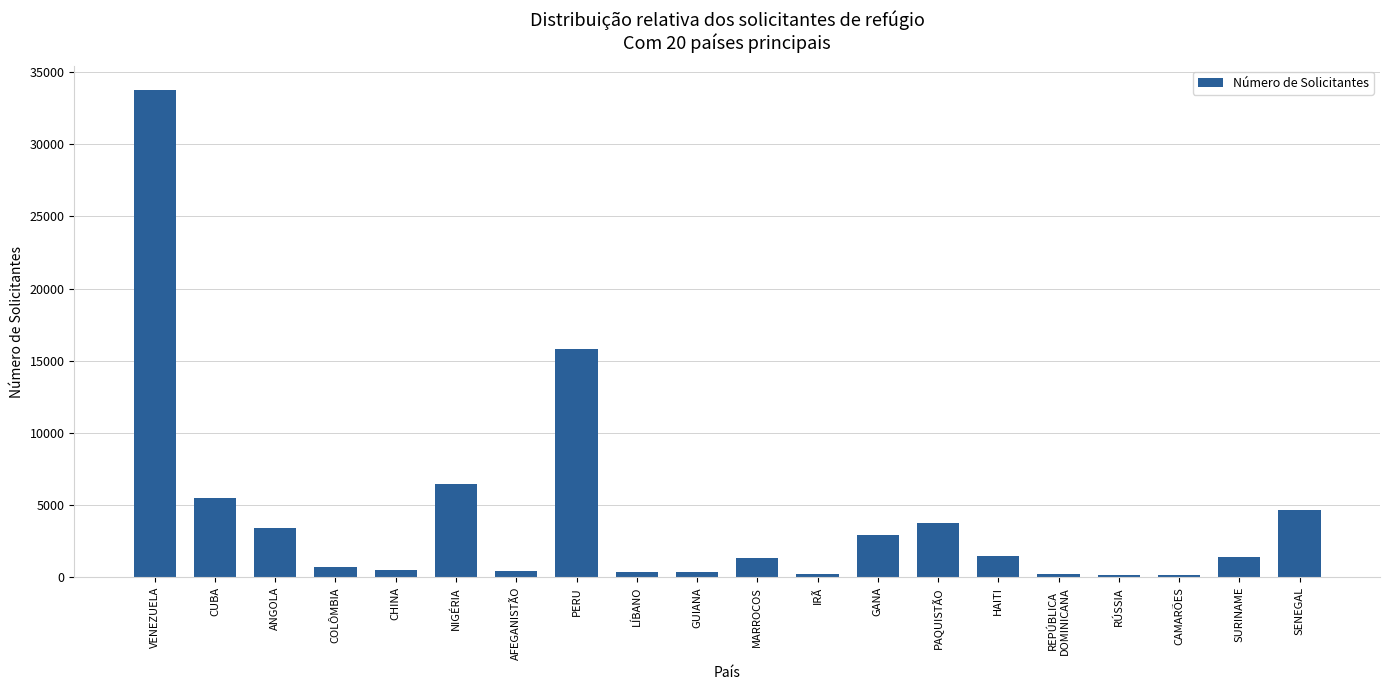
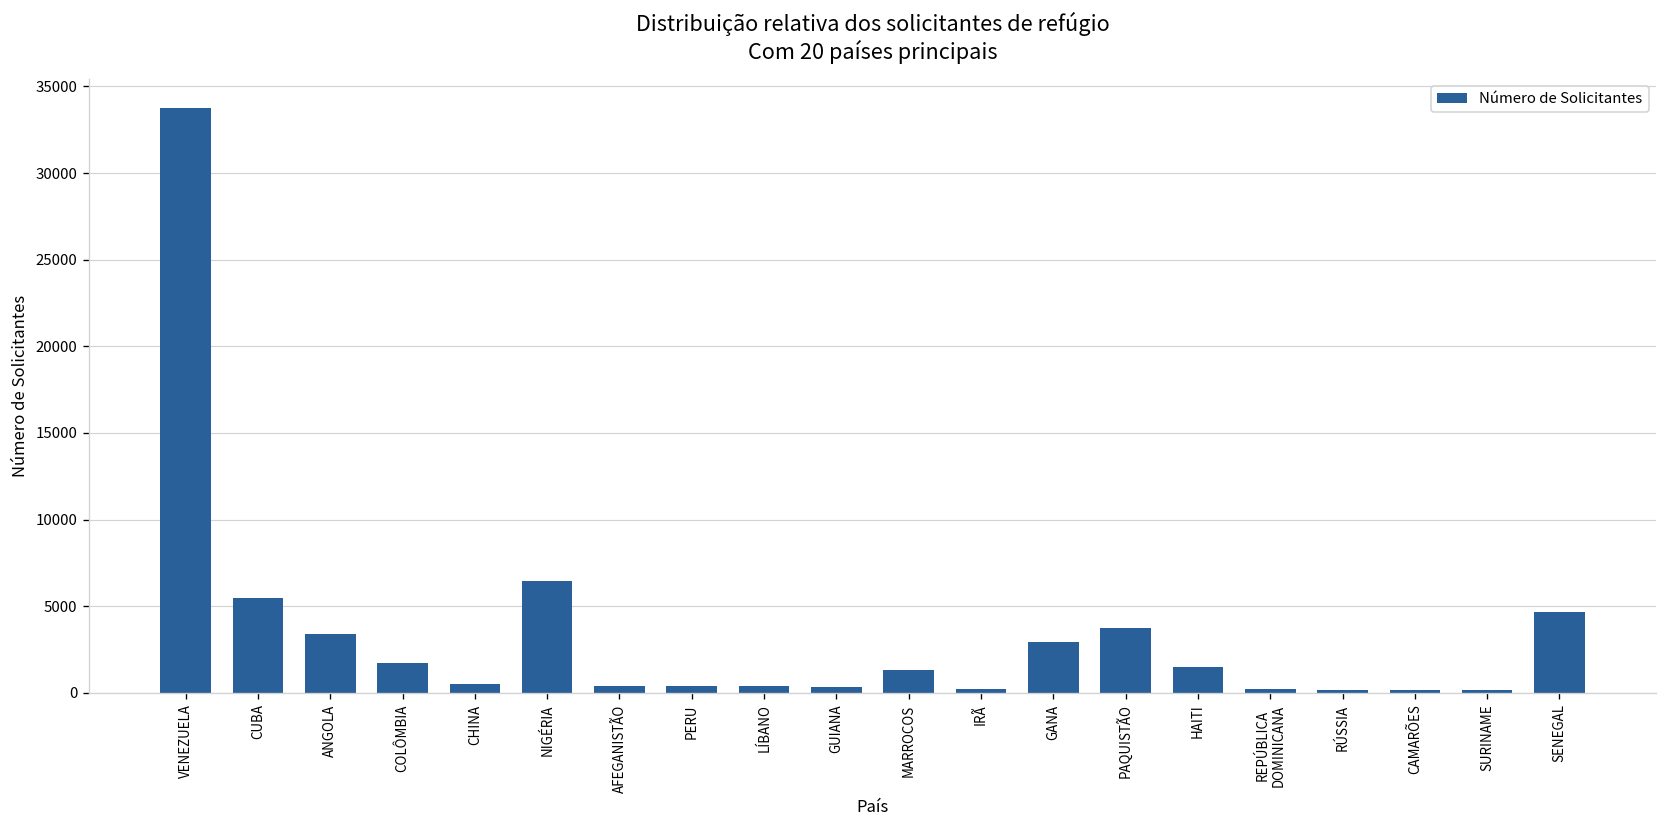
COLÔMBIA: 700 -> 1700
PERU: 15800 -> 400
SURINAME: 1400 -> 200
